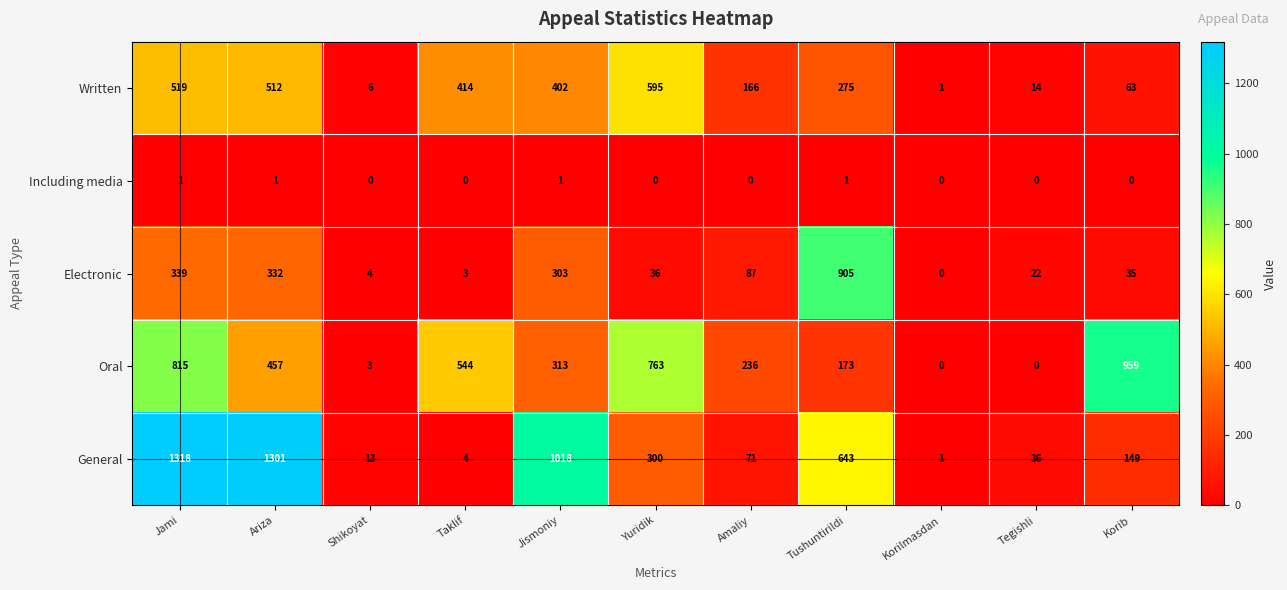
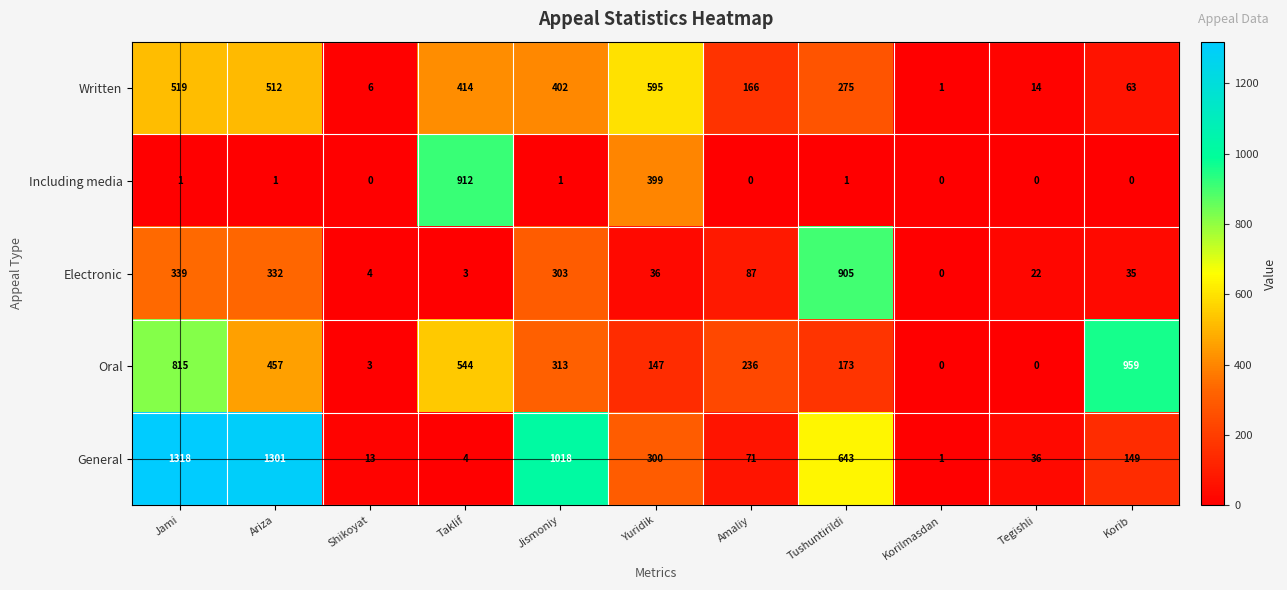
Including media, Taklif: 0 -> 912
Including media, Yuridik: 0 -> 399
Oral, Yuridik: 763 -> 147
